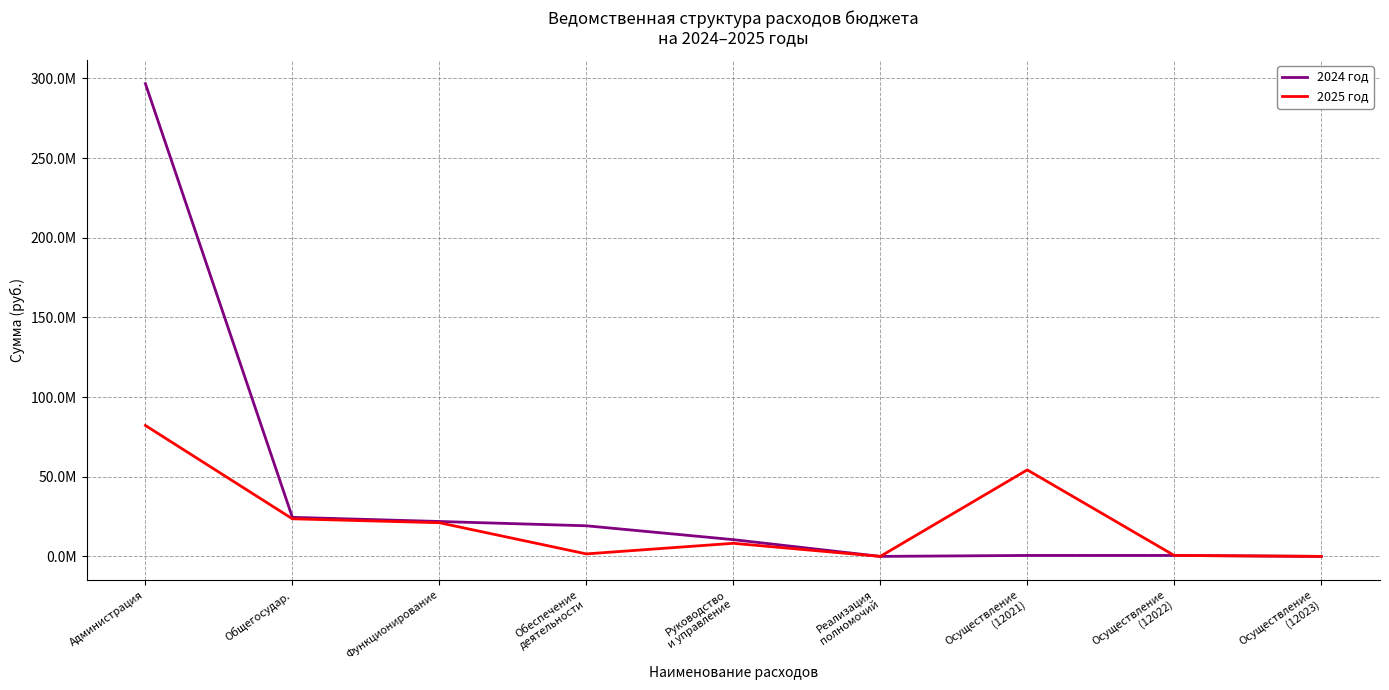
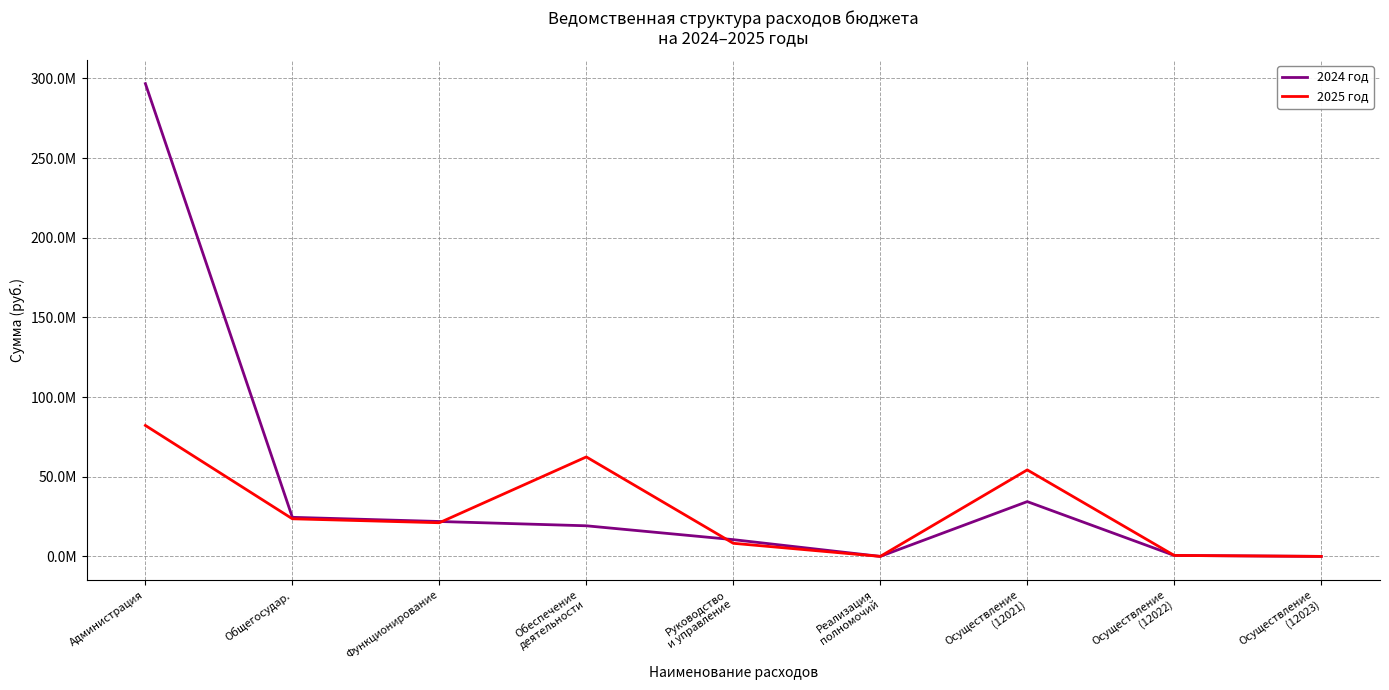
2025 год, Обеспечение деятельности: 2000000 -> 62000000
2024 год, Осуществление (12021): 1000000 -> 34000000
